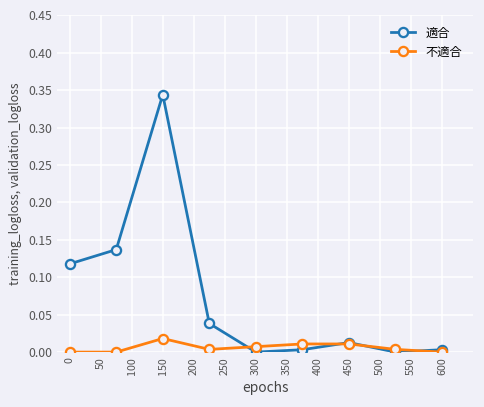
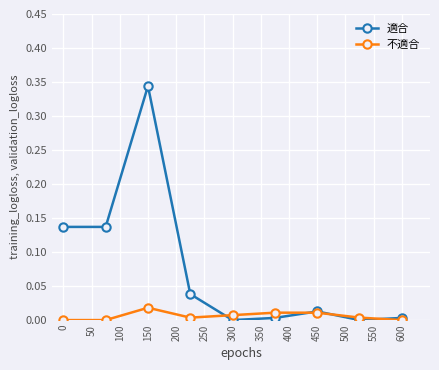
適合, 0: 0.12 -> 0.14
